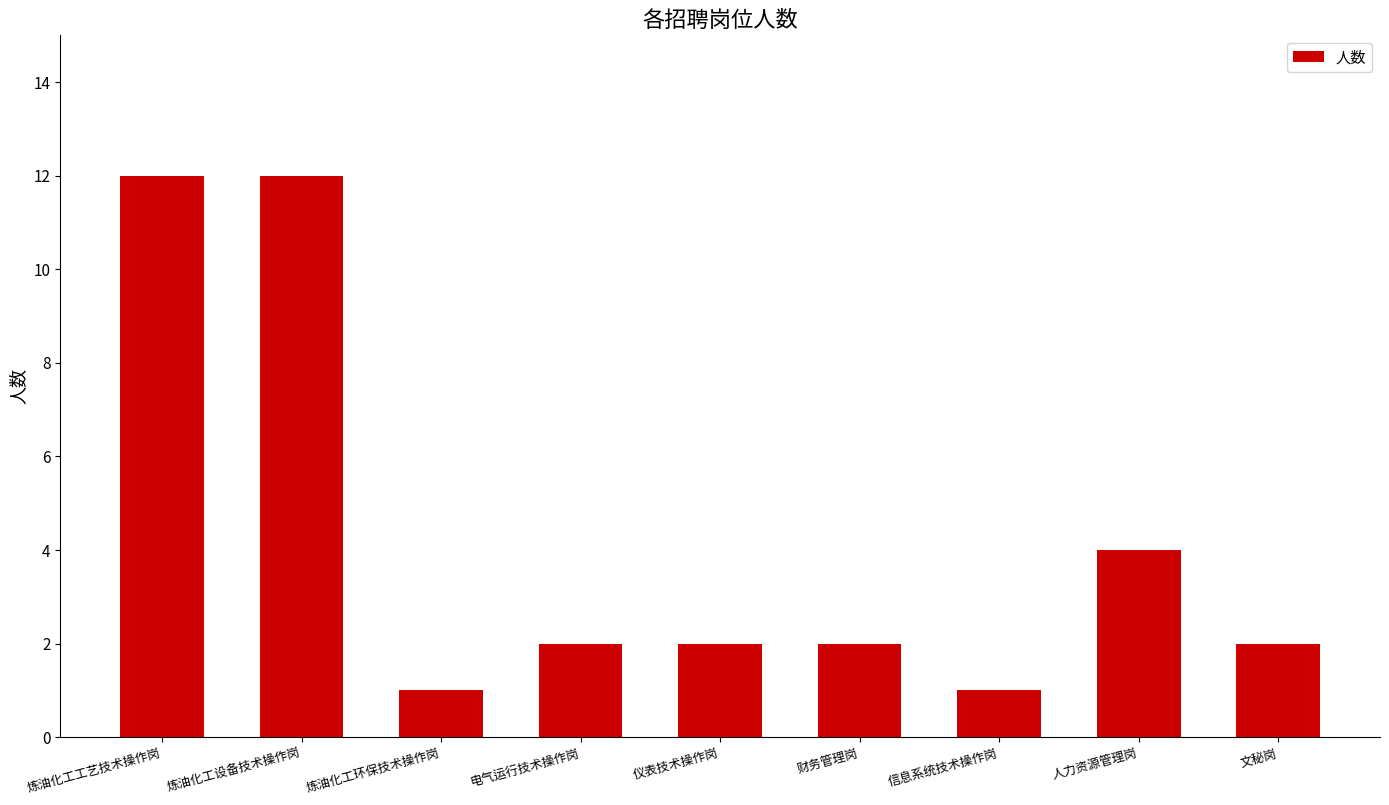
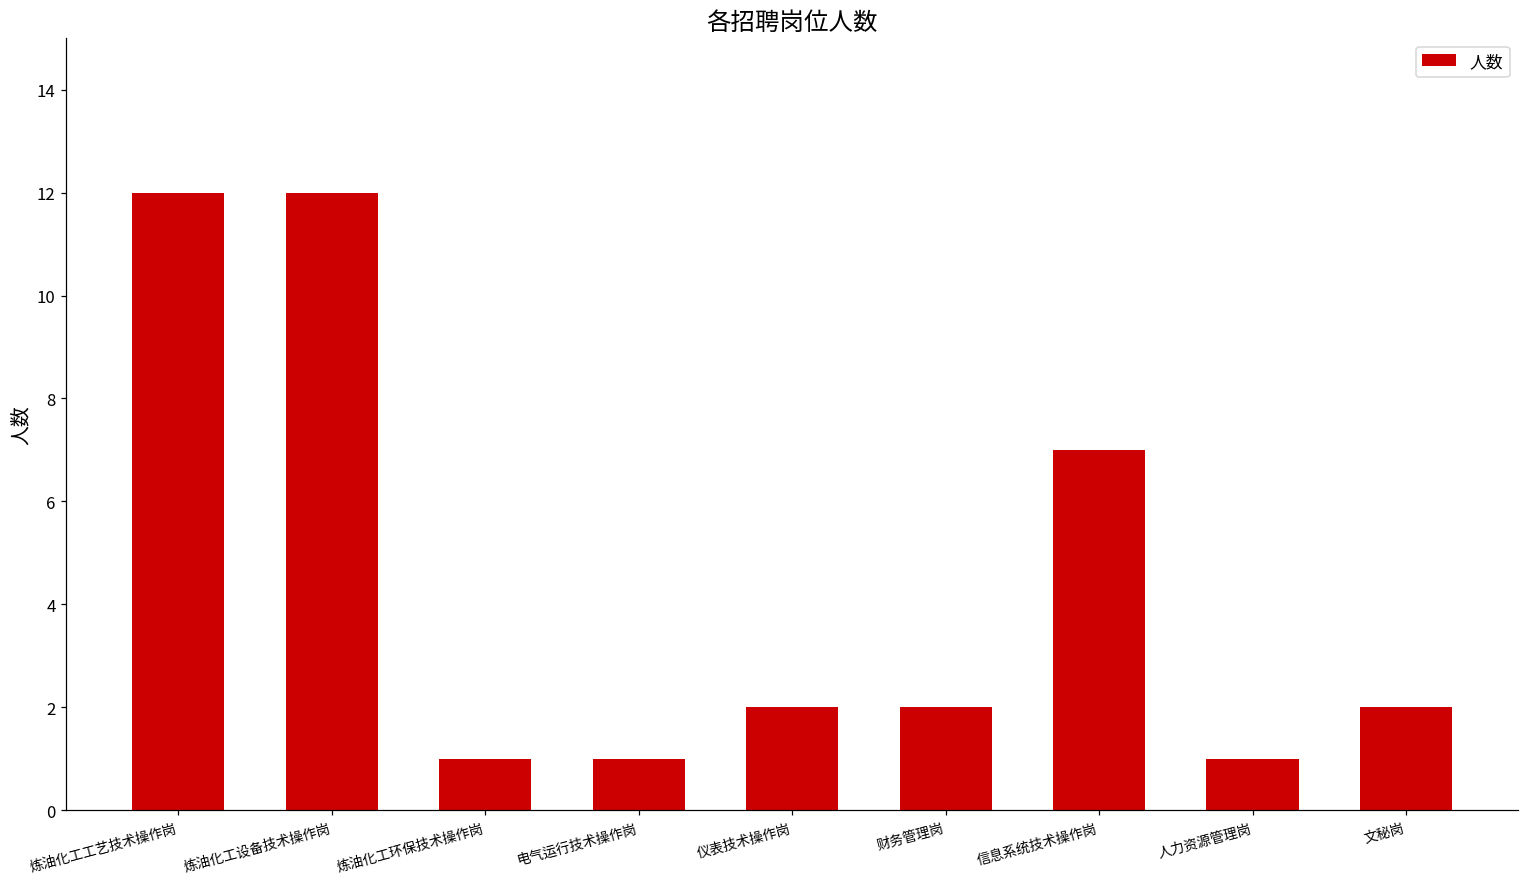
电气运行技术操作岗: 2 -> 1
信息系统技术操作岗: 1 -> 7
人力资源管理岗: 4 -> 1
